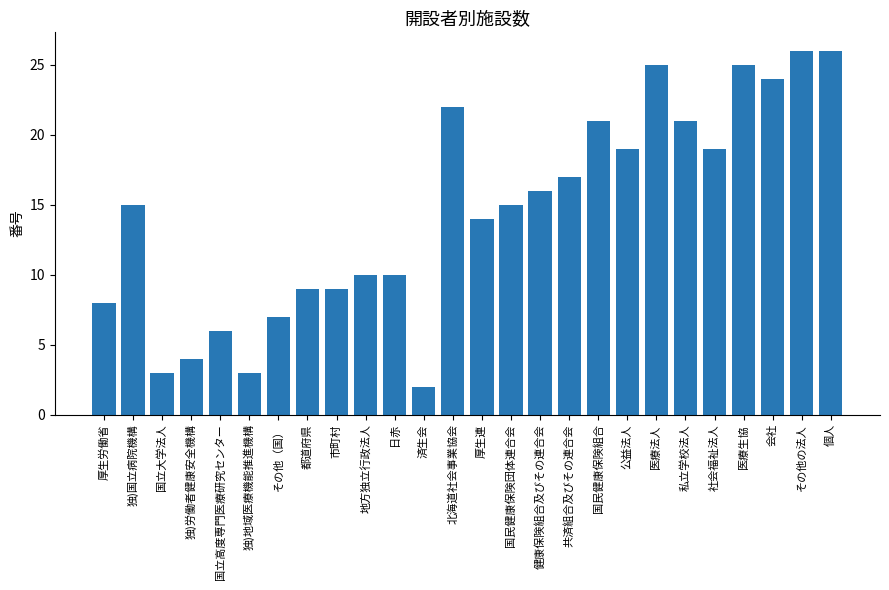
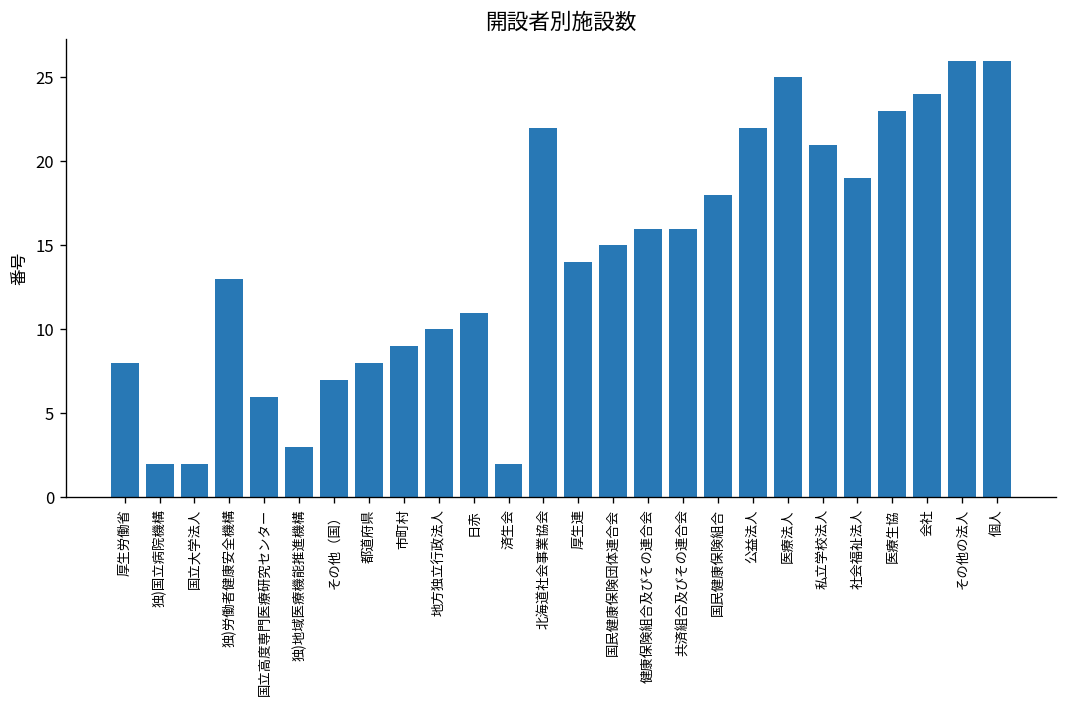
独)国立病院機構: 15 -> 2
国立大学法人: 3 -> 2
独)労働者健康安全機構: 4 -> 13
都道府県: 9 -> 8
日赤: 10 -> 11
共済組合及びその連合会: 17 -> 16
国民健康保険組合: 21 -> 18
公益法人: 19 -> 22
医療生協: 25 -> 23
